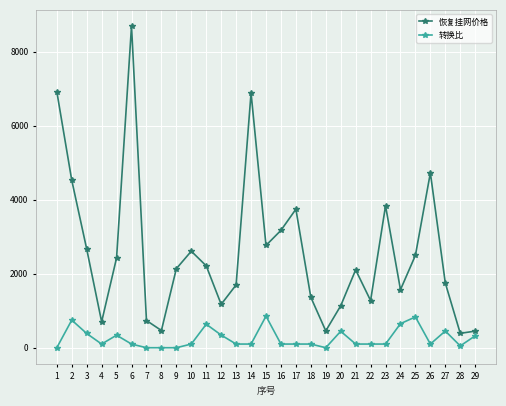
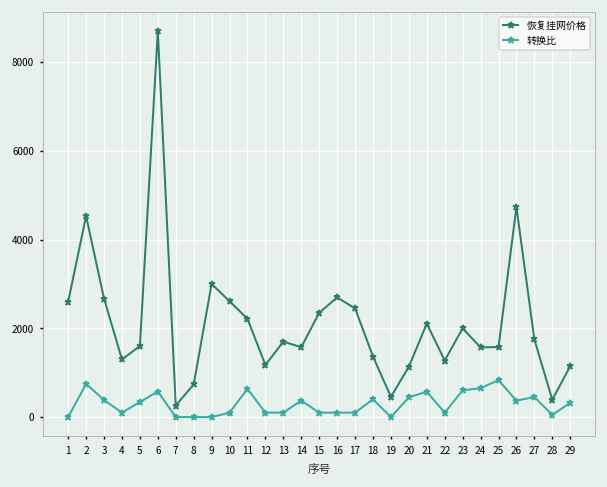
恢复挂网价格, 1: 6900 -> 2600
恢复挂网价格, 4: 700 -> 1300
恢复挂网价格, 5: 2400 -> 1600
转换比, 6: 100 -> 600
恢复挂网价格, 7: 700 -> 300
恢复挂网价格, 8: 500 -> 700
恢复挂网价格, 9: 2100 -> 3000
转换比, 12: 300 -> 100
恢复挂网价格, 14: 6900 -> 1600
转换比, 14: 100 -> 400
恢复挂网价格, 15: 2800 -> 2300
转换比, 15: 900 -> 100
恢复挂网价格, 16: 3200 -> 2700
恢复挂网价格, 17: 3700 -> 2500
转换比, 18: 100 -> 400
转换比, 21: 100 -> 600
恢复挂网价格, 23: 3800 -> 2000
转换比, 23: 100 -> 600
恢复挂网价格, 25: 2500 -> 1600
转换比, 26: 100 -> 400
恢复挂网价格, 29: 500 -> 1100
